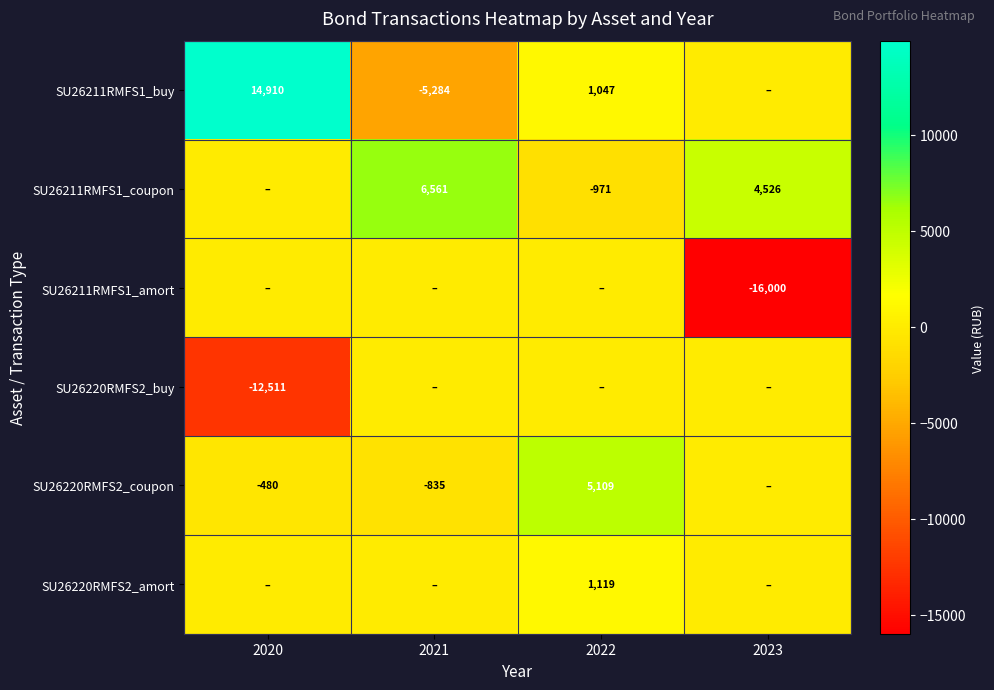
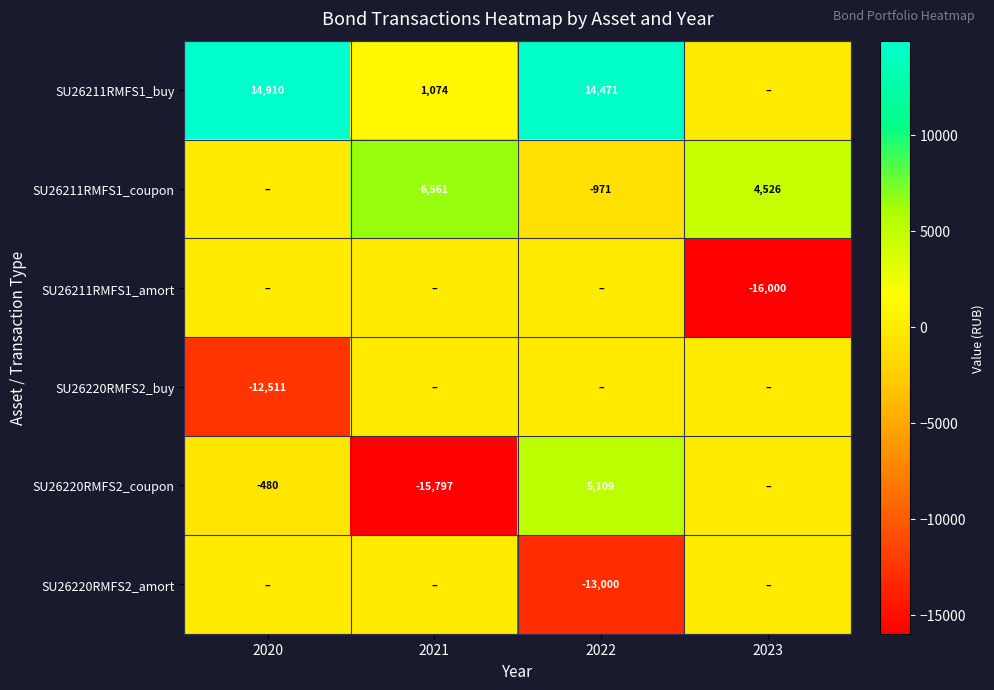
SU26211RMFS1_buy, 2021: -5,284 -> 1,074
SU26211RMFS1_buy, 2022: 1,047 -> 14,471
SU26220RMFS2_coupon, 2021: -835 -> -15,797
SU26220RMFS2_amort, 2022: 1,119 -> -13,000
